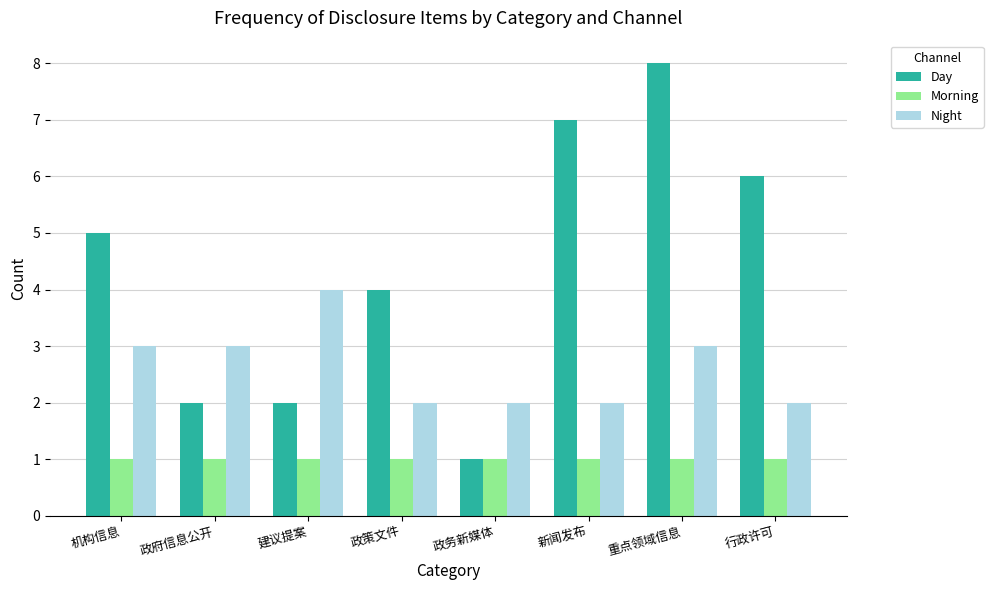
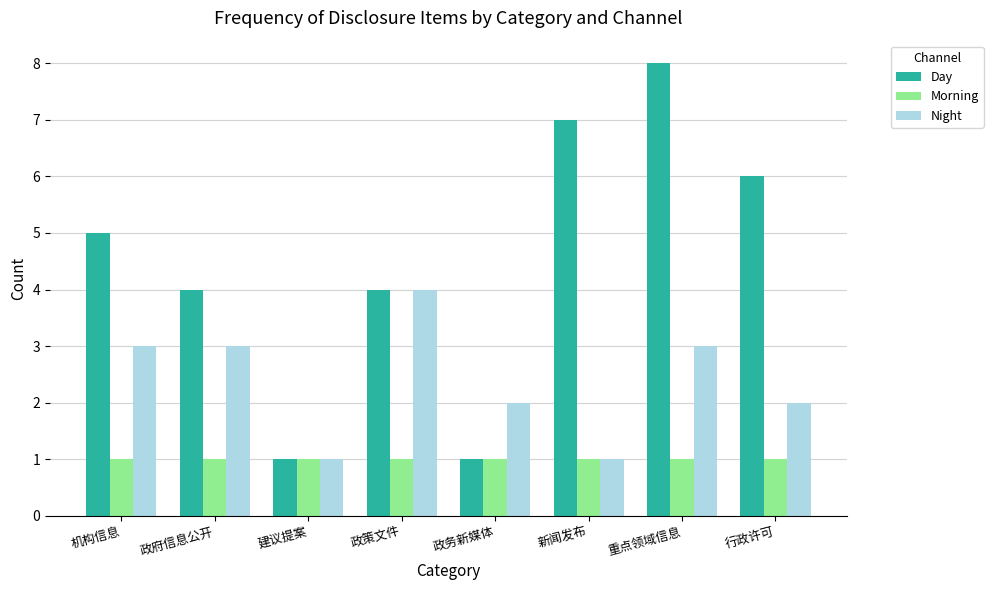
Day, 政府信息公开: 2 -> 4
Day, 建议提案: 2 -> 1
Night, 建议提案: 4 -> 1
Night, 政策文件: 2 -> 4
Night, 新闻发布: 2 -> 1
